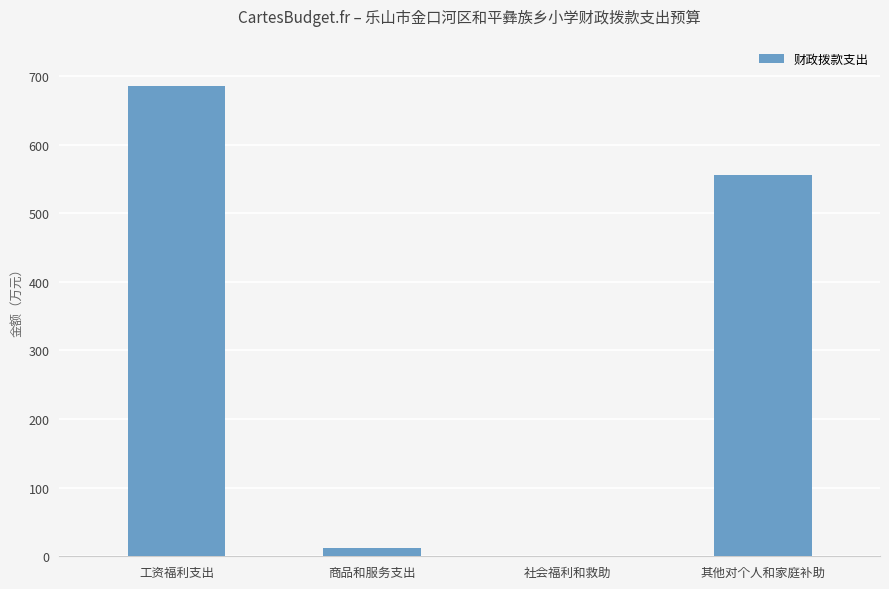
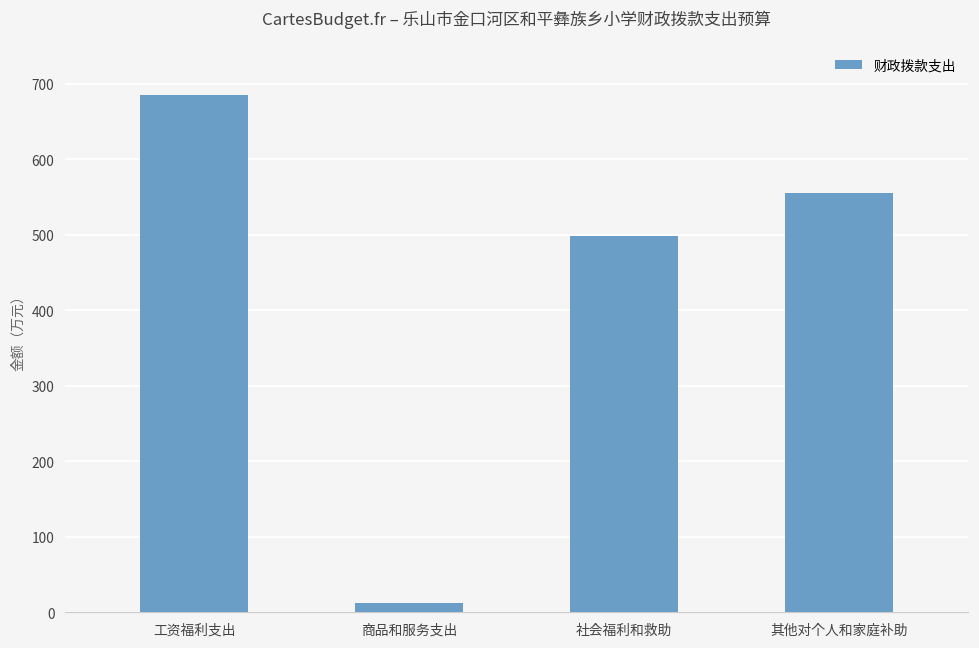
社会福利和救助: 0 -> 500
